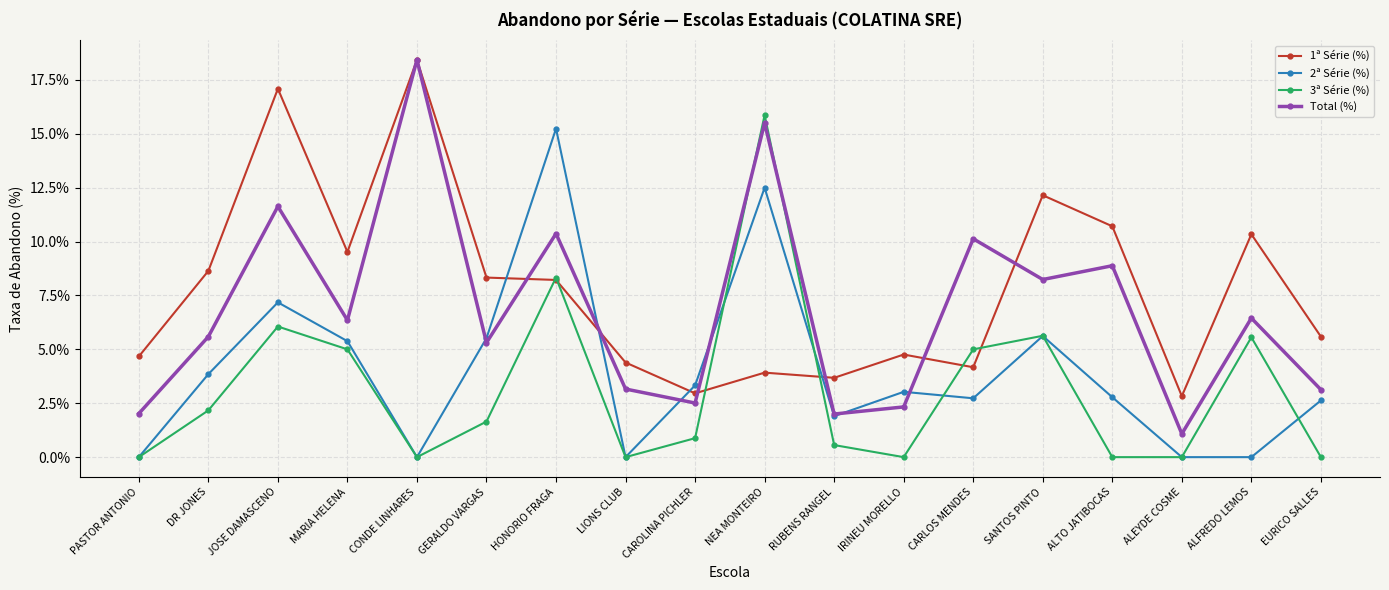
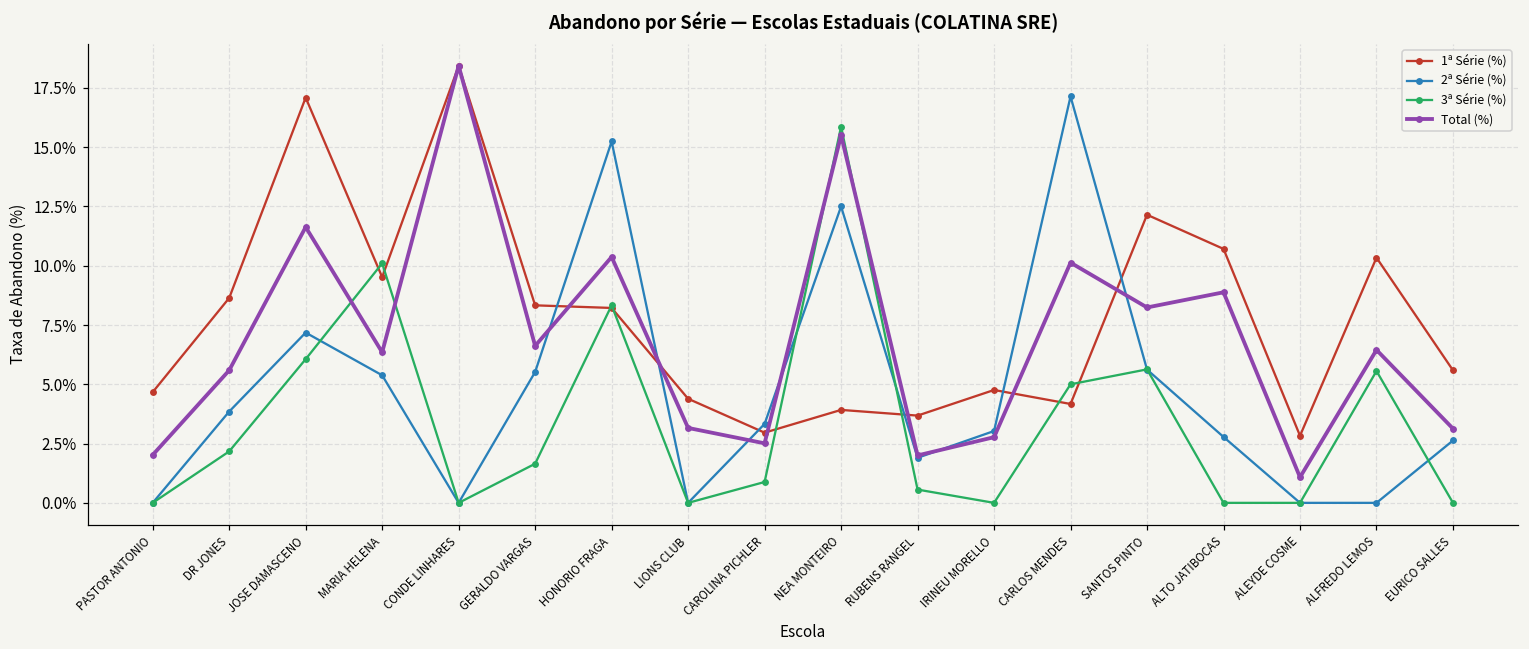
3ª Série (%), MARIA HELENA: 5.0% -> 10.1%
Total (%), GERALDO VARGAS: 5.3% -> 6.6%
Total (%), IRINEU MORELLO: 2.3% -> 2.8%
2ª Série (%), CARLOS MENDES: 2.7% -> 17.1%
